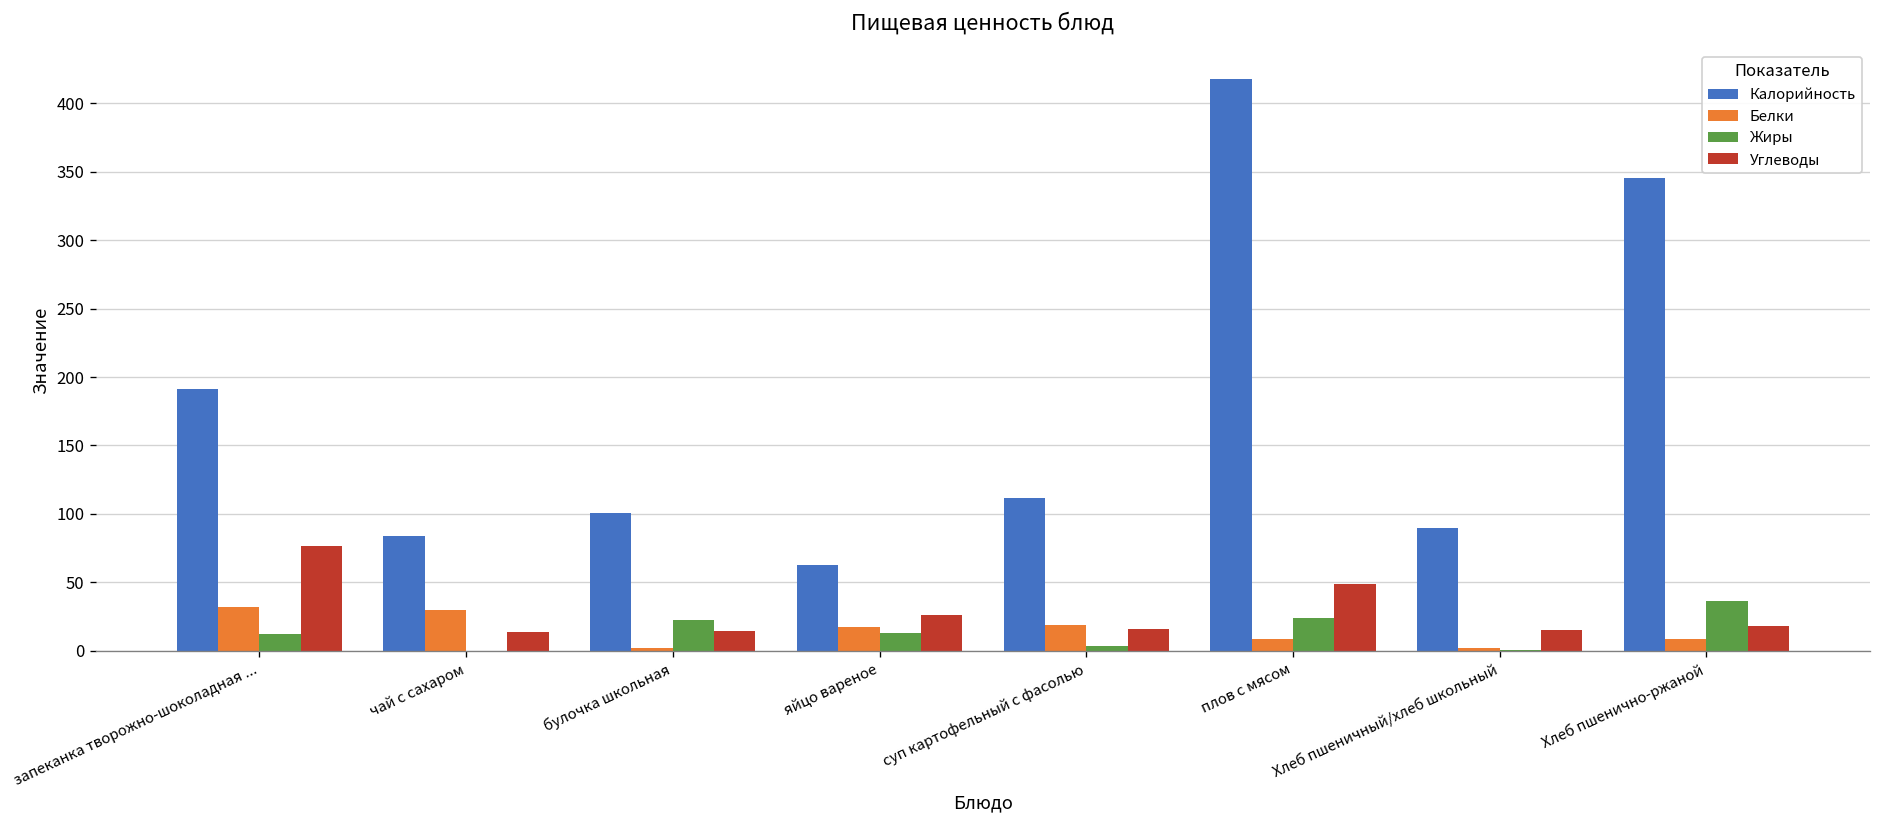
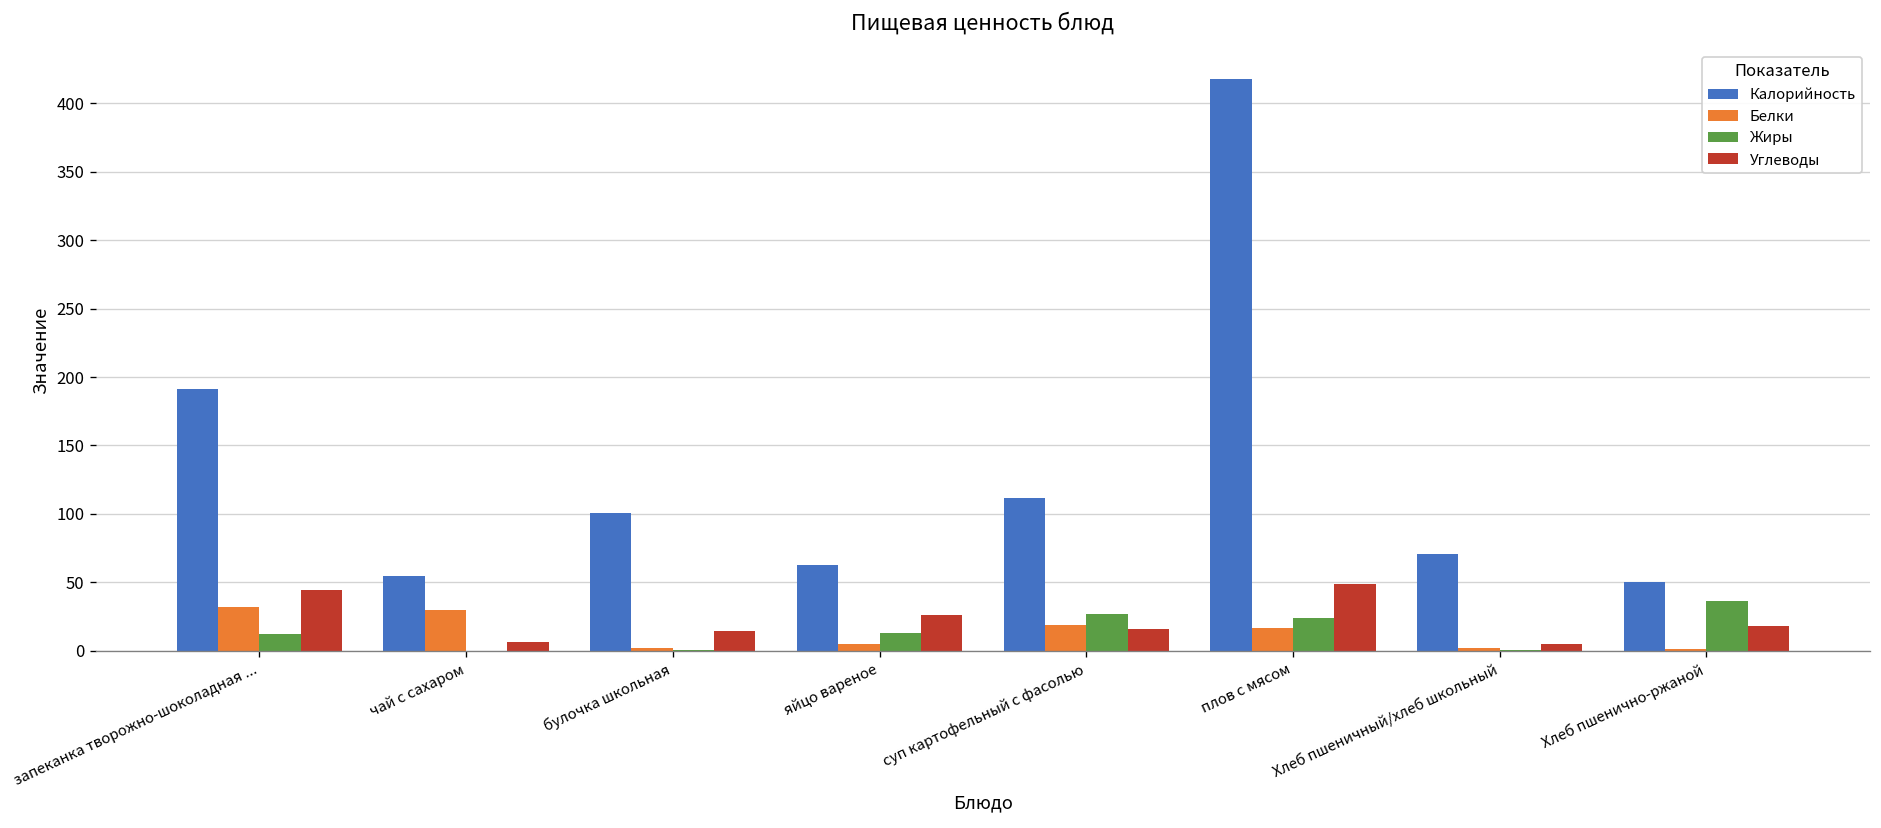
Углеводы, запеканка творожно-шоколадная ...: 76 -> 44
Калорийность, чай с сахаром: 84 -> 55
Углеводы, чай с сахаром: 14 -> 6
Жиры, булочка школьная: 23 -> 1
Белки, яйцо вареное: 17 -> 5
Жиры, суп картофельный с фасолью: 3 -> 27
Белки, плов с мясом: 9 -> 16
Калорийность, Хлеб пшеничный/хлеб школьный: 90 -> 71
Углеводы, Хлеб пшеничный/хлеб школьный: 16 -> 5
Калорийность, Хлеб пшенично-ржаной: 345 -> 50
Белки, Хлеб пшенично-ржаной: 9 -> 2
